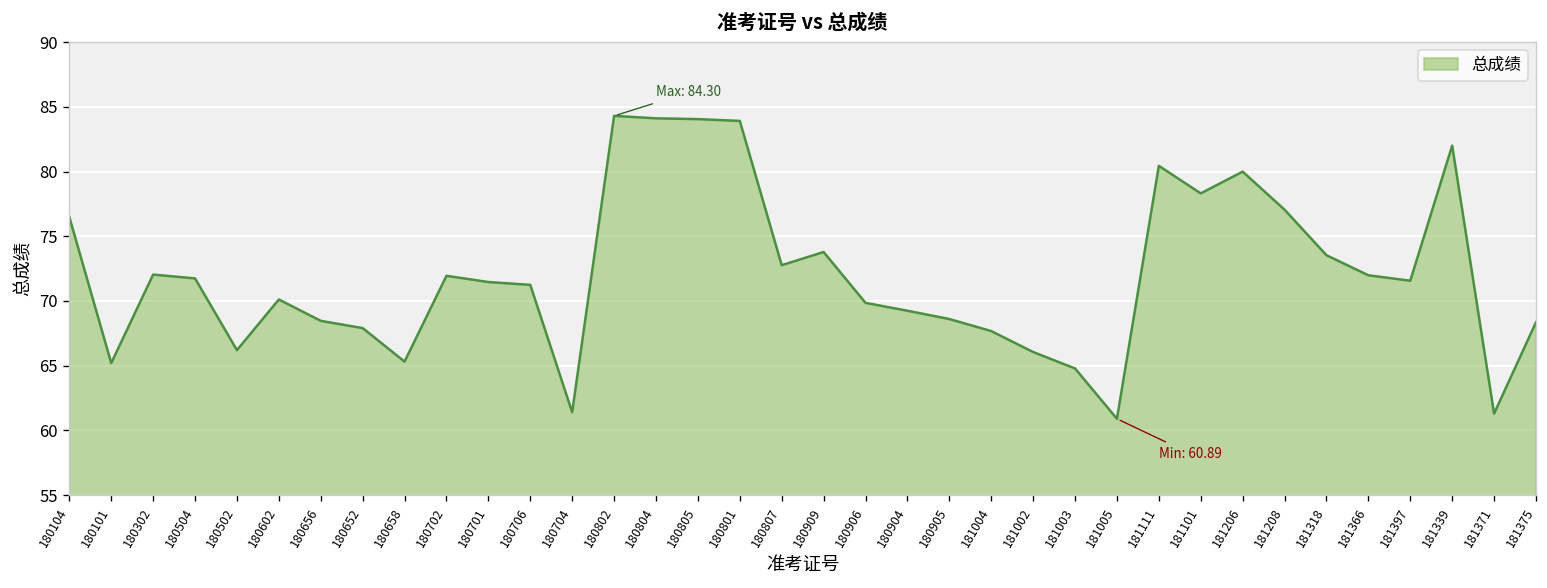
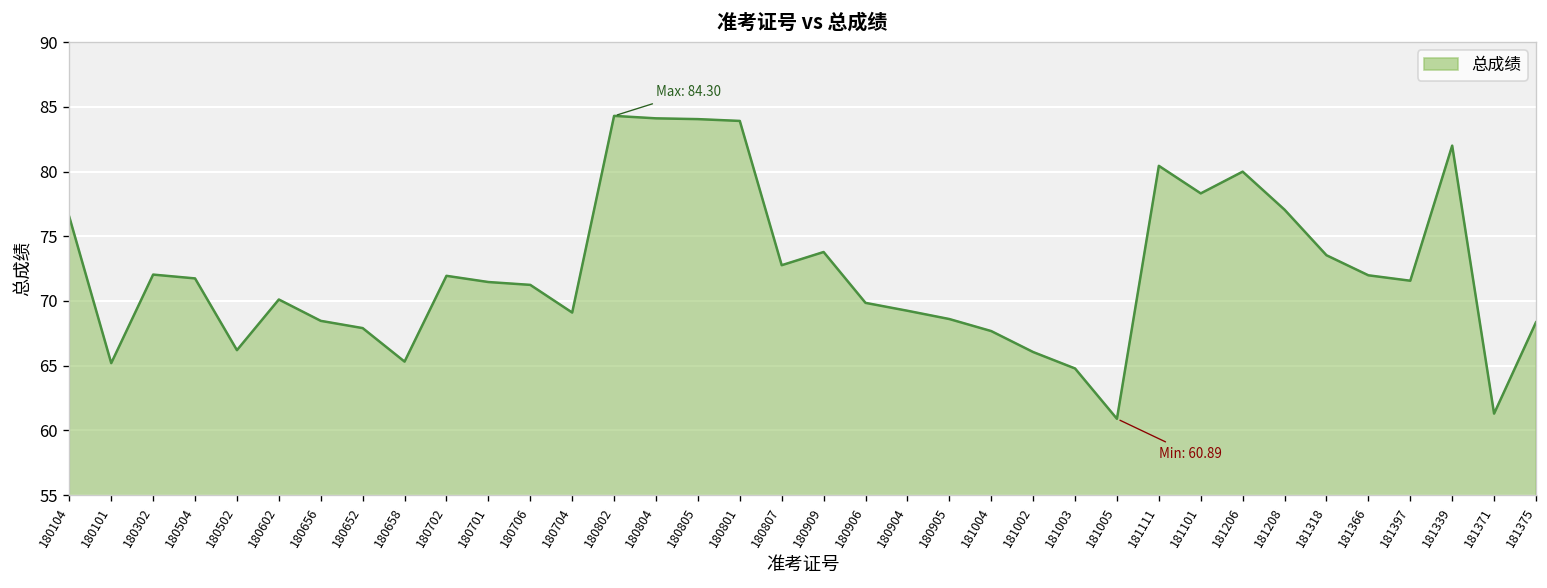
180704: 61.4 -> 69.1
